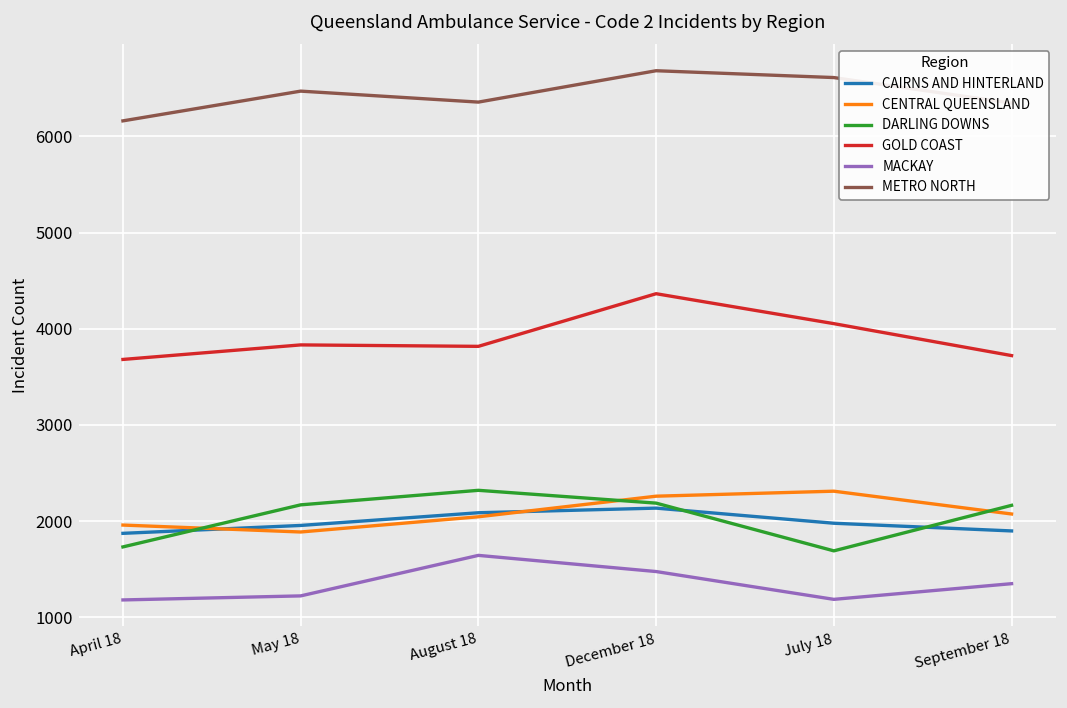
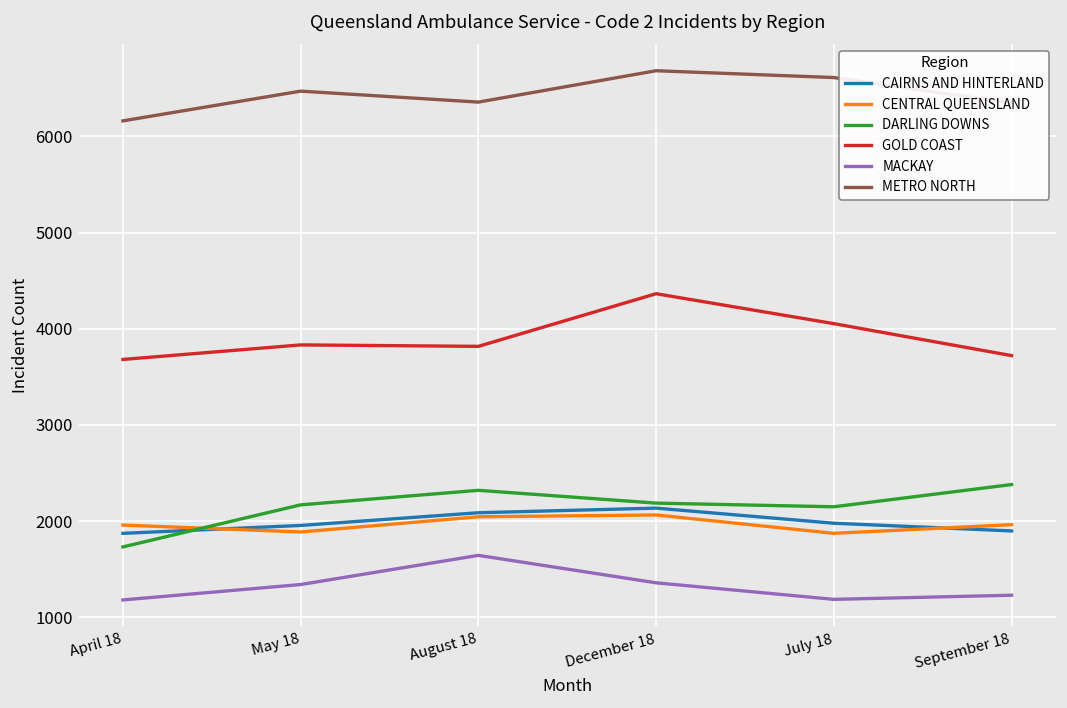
MACKAY, May 18: 1200 -> 1300
CENTRAL QUEENSLAND, December 18: 2300 -> 2100
MACKAY, December 18: 1500 -> 1400
CENTRAL QUEENSLAND, July 18: 2300 -> 1900
DARLING DOWNS, July 18: 1700 -> 2200
CENTRAL QUEENSLAND, September 18: 2100 -> 2000
DARLING DOWNS, September 18: 2200 -> 2400
MACKAY, September 18: 1400 -> 1200
